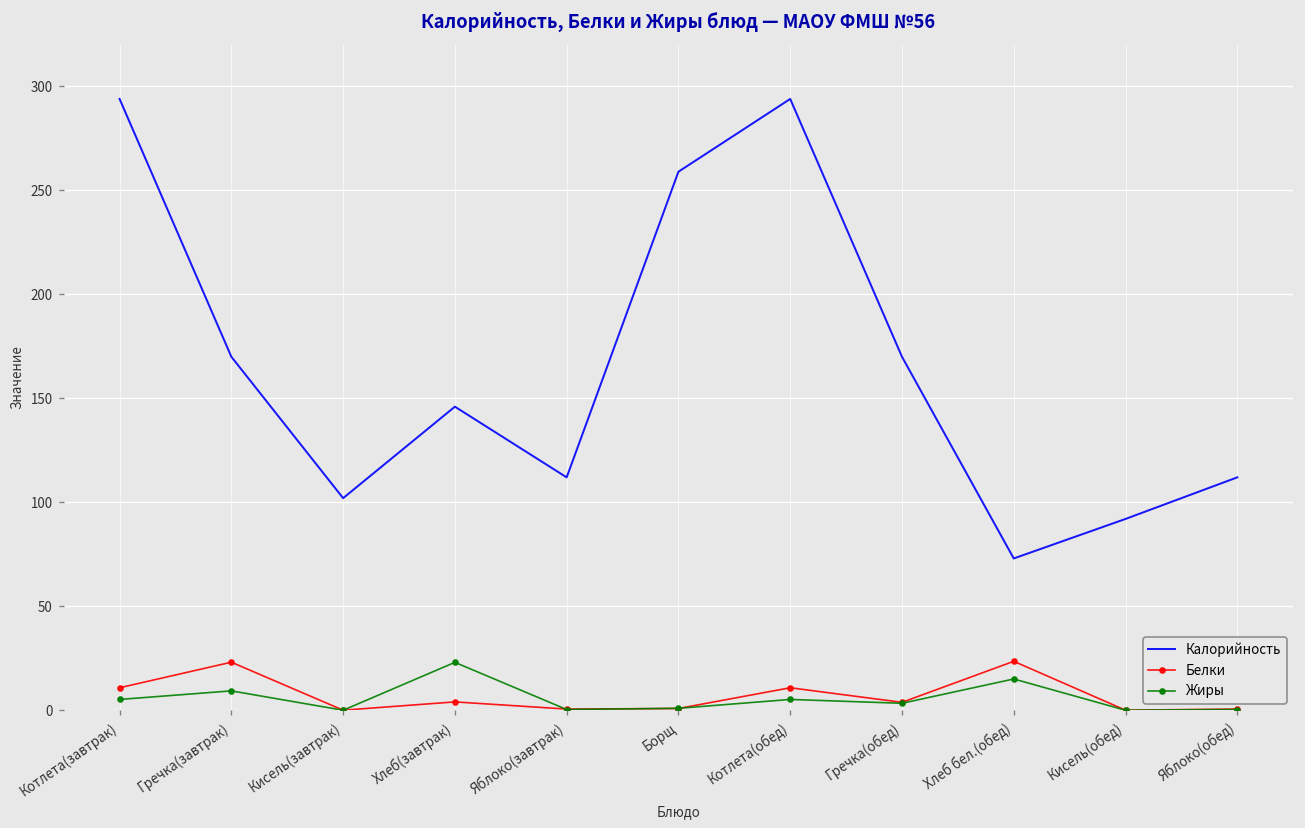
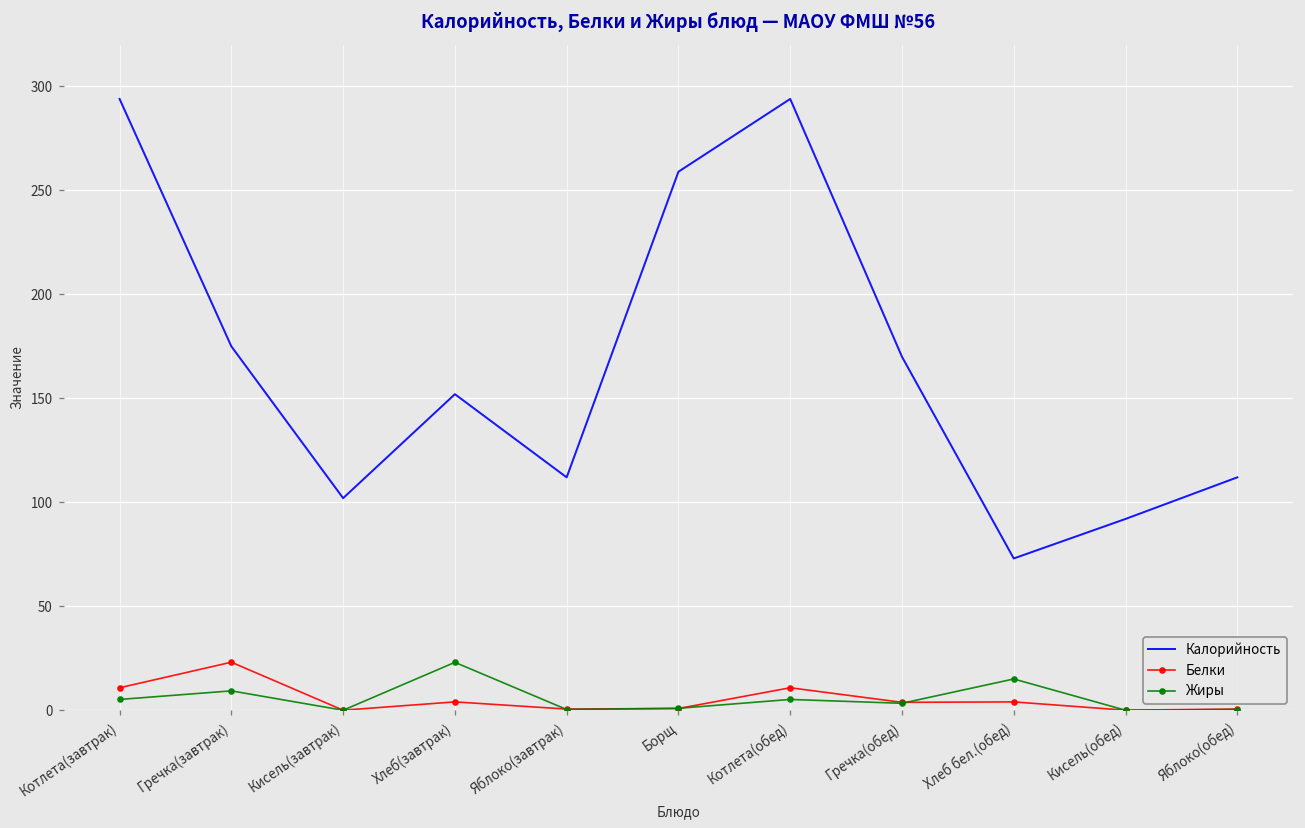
Калорийность, Гречка(завтрак): 170 -> 175
Калорийность, Хлеб(завтрак): 146 -> 152
Белки, Хлеб бел.(обед): 24 -> 4
